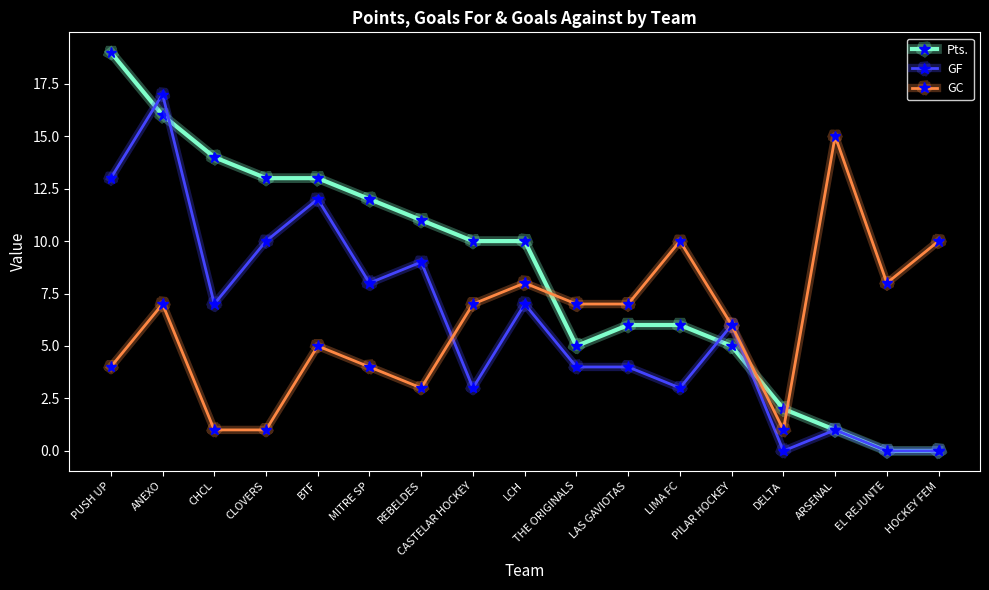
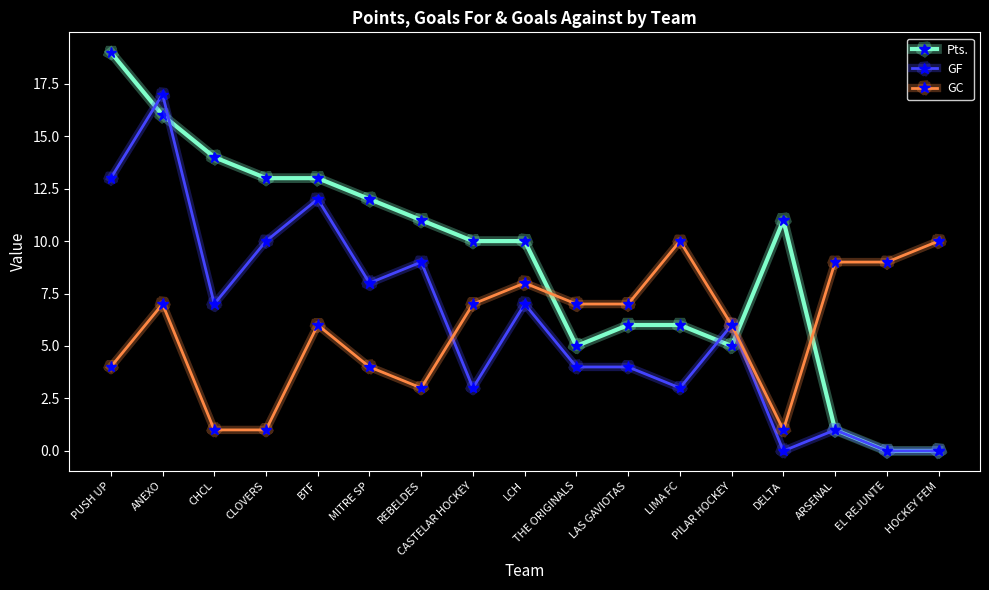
GC, BTF: 5 -> 6
Pts., DELTA: 2 -> 11
GC, ARSENAL: 15 -> 9
GC, EL REJUNTE: 8 -> 9
